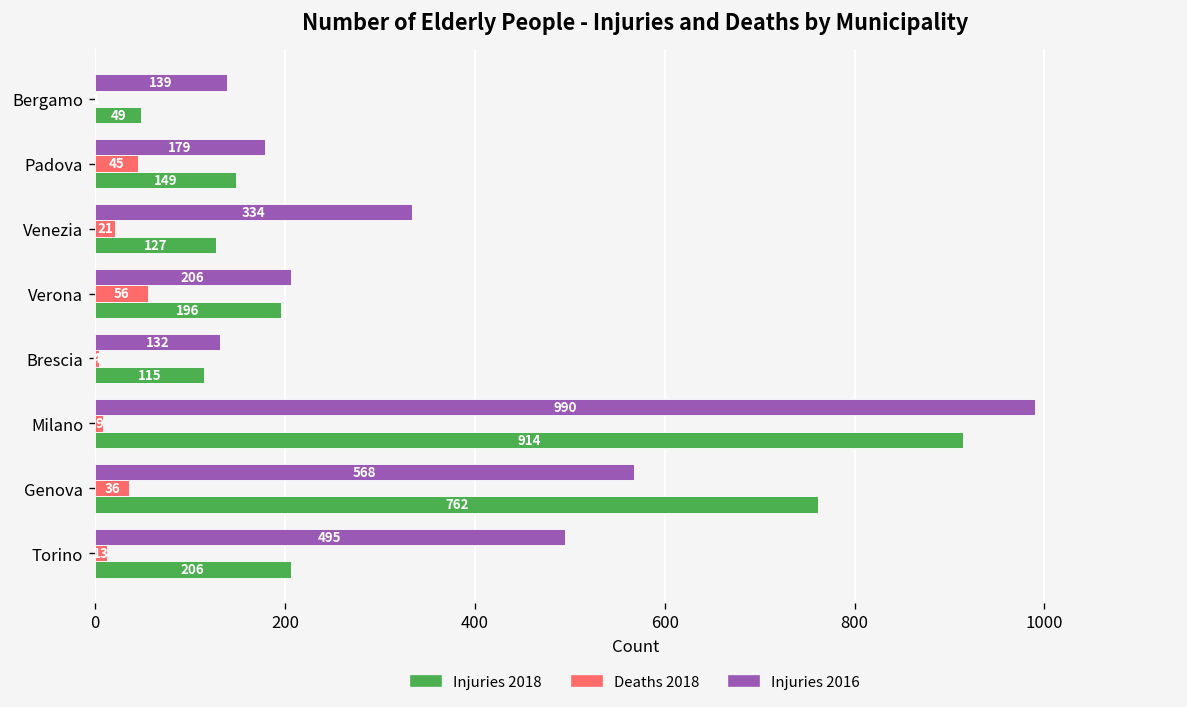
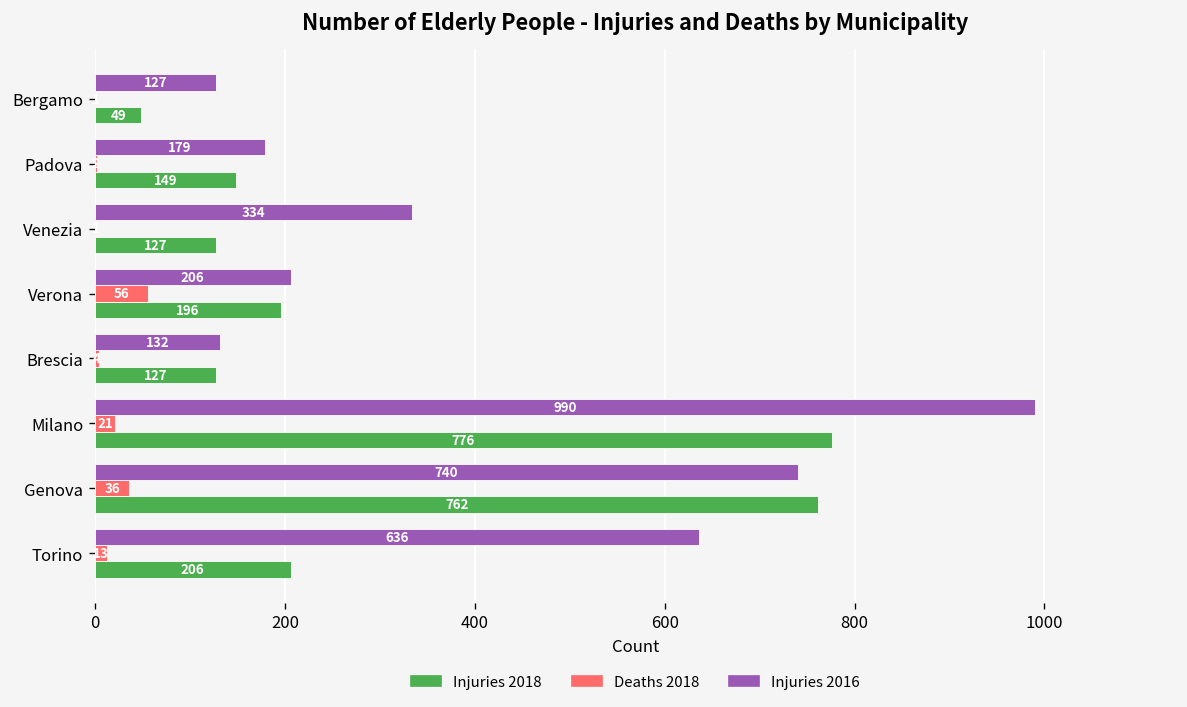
Injuries 2016, Bergamo: 139 -> 127
Deaths 2018, Padova: 50 -> 0
Deaths 2018, Venezia: 20 -> 0
Injuries 2018, Brescia: 115 -> 127
Deaths 2018, Milano: 9 -> 21
Injuries 2018, Milano: 914 -> 776
Injuries 2016, Genova: 568 -> 740
Injuries 2016, Torino: 495 -> 636
